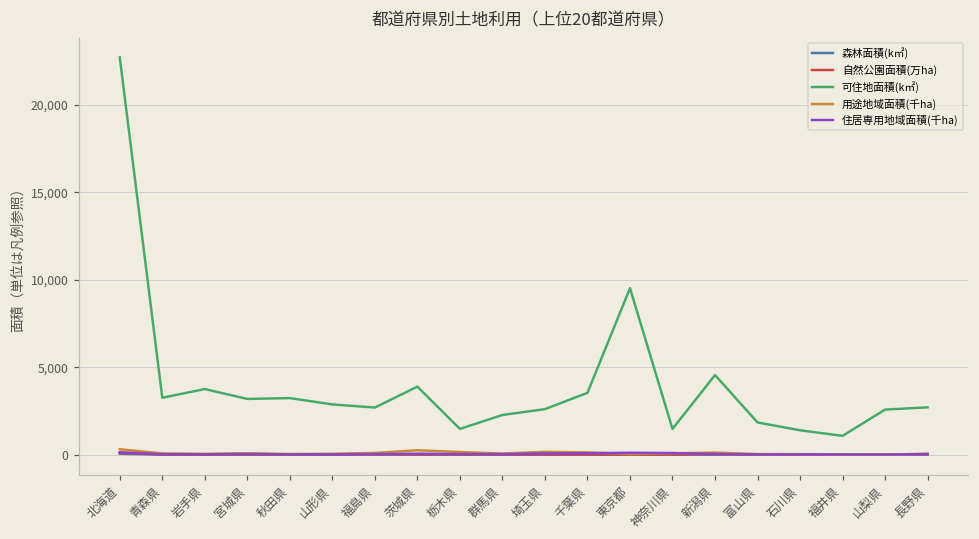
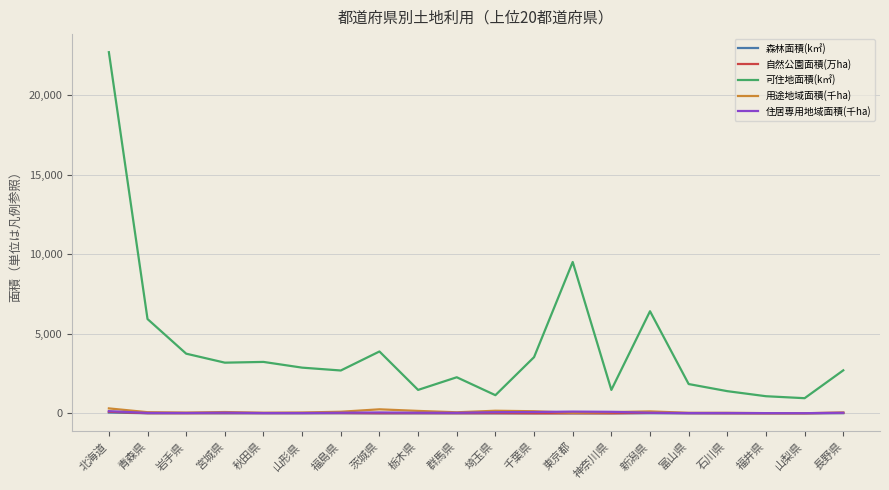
可住地面積(k㎡), 青森県: 3,300 -> 5,900
可住地面積(k㎡), 埼玉県: 2,600 -> 1,100
可住地面積(k㎡), 新潟県: 4,600 -> 6,400
可住地面積(k㎡), 山梨県: 2,600 -> 1,000
